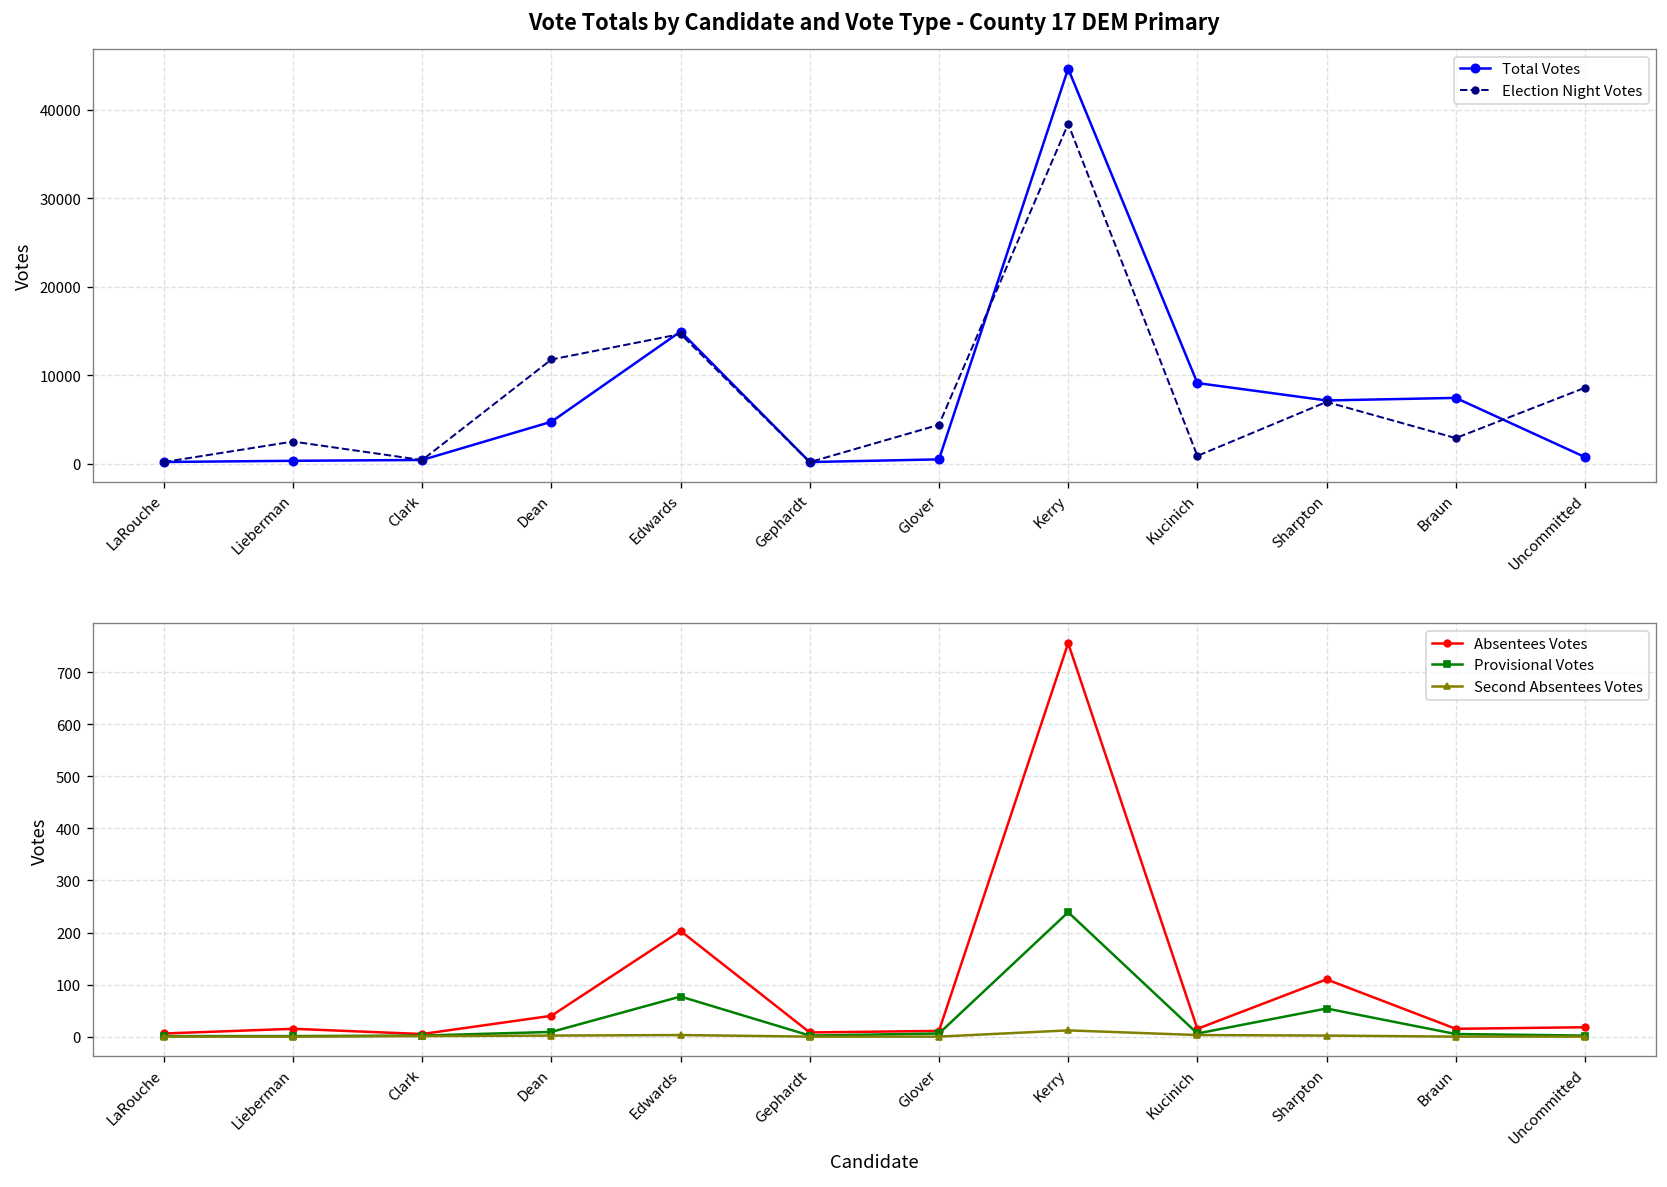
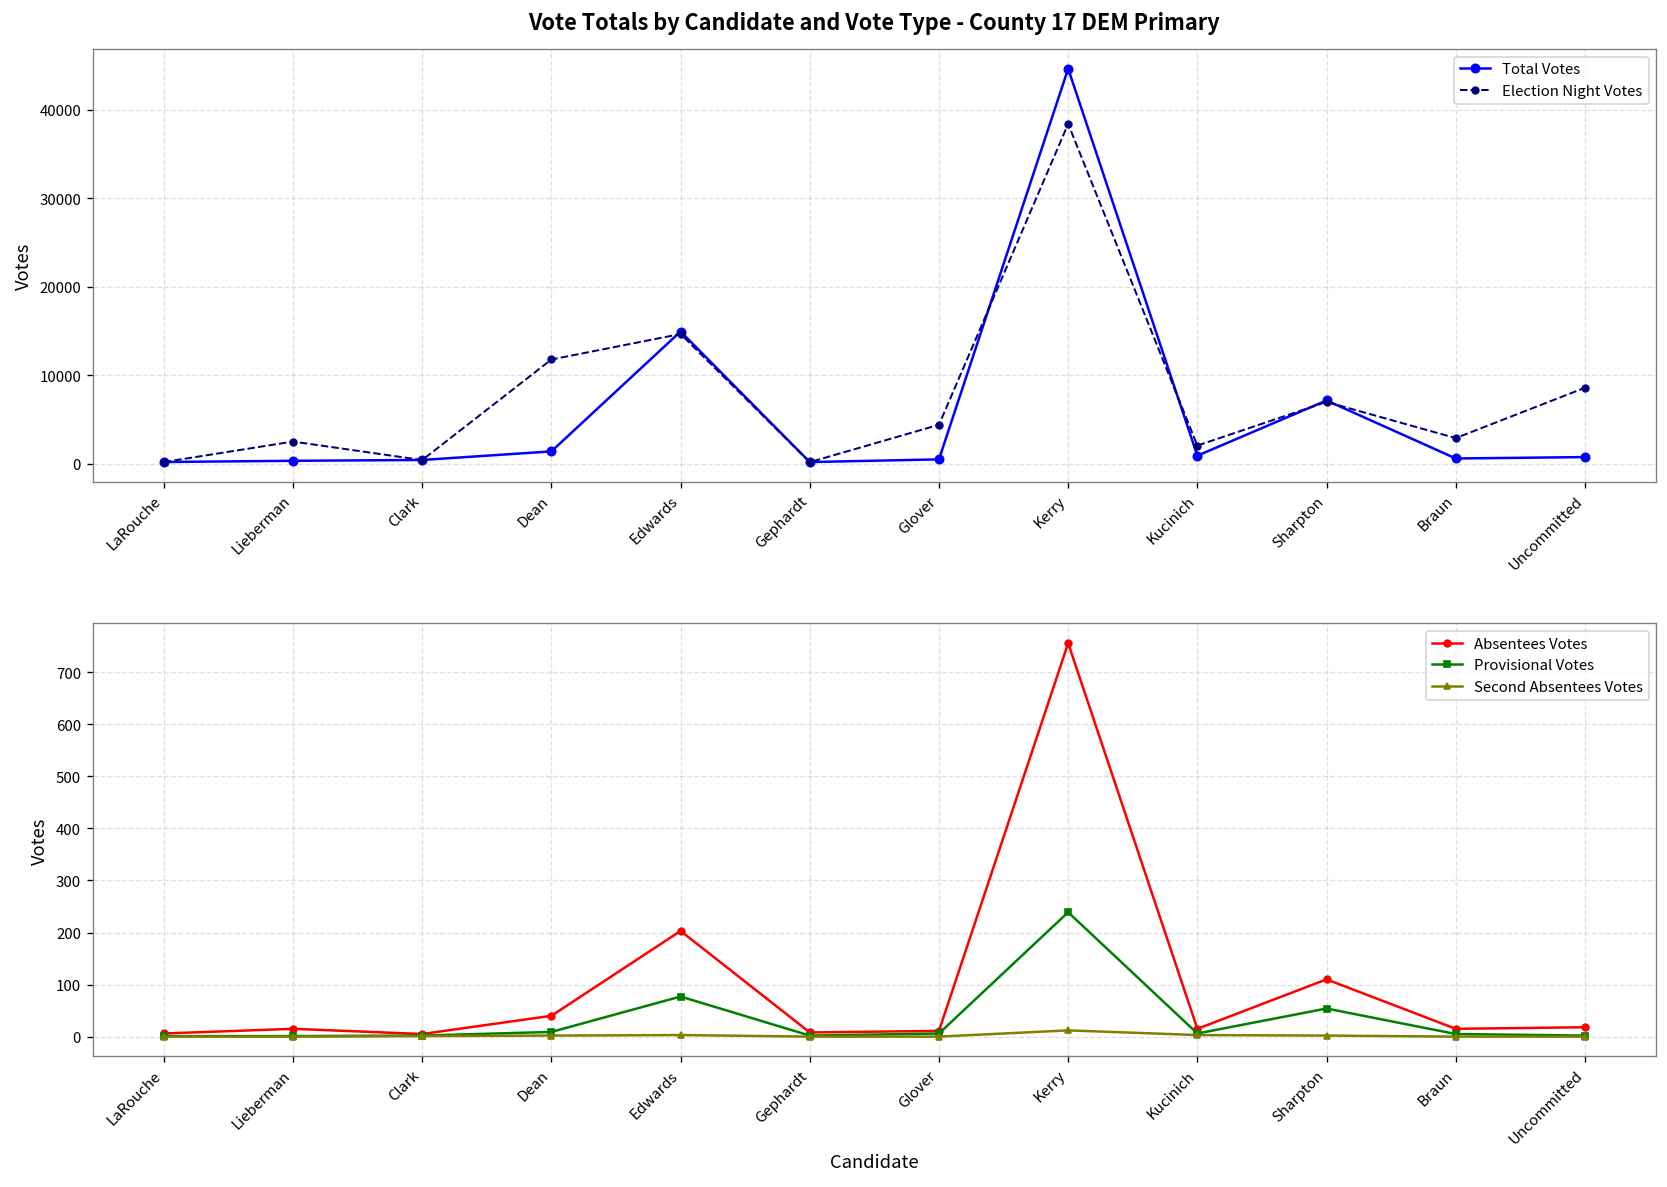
Vote Totals by Candidate and Vote Type - County 17 DEM Primary, Total Votes, Dean: 5000 -> 1000
Vote Totals by Candidate and Vote Type - County 17 DEM Primary, Total Votes, Kucinich: 9000 -> 1000
Vote Totals by Candidate and Vote Type - County 17 DEM Primary, Election Night Votes, Kucinich: 1000 -> 2000
Vote Totals by Candidate and Vote Type - County 17 DEM Primary, Total Votes, Braun: 7000 -> 1000
